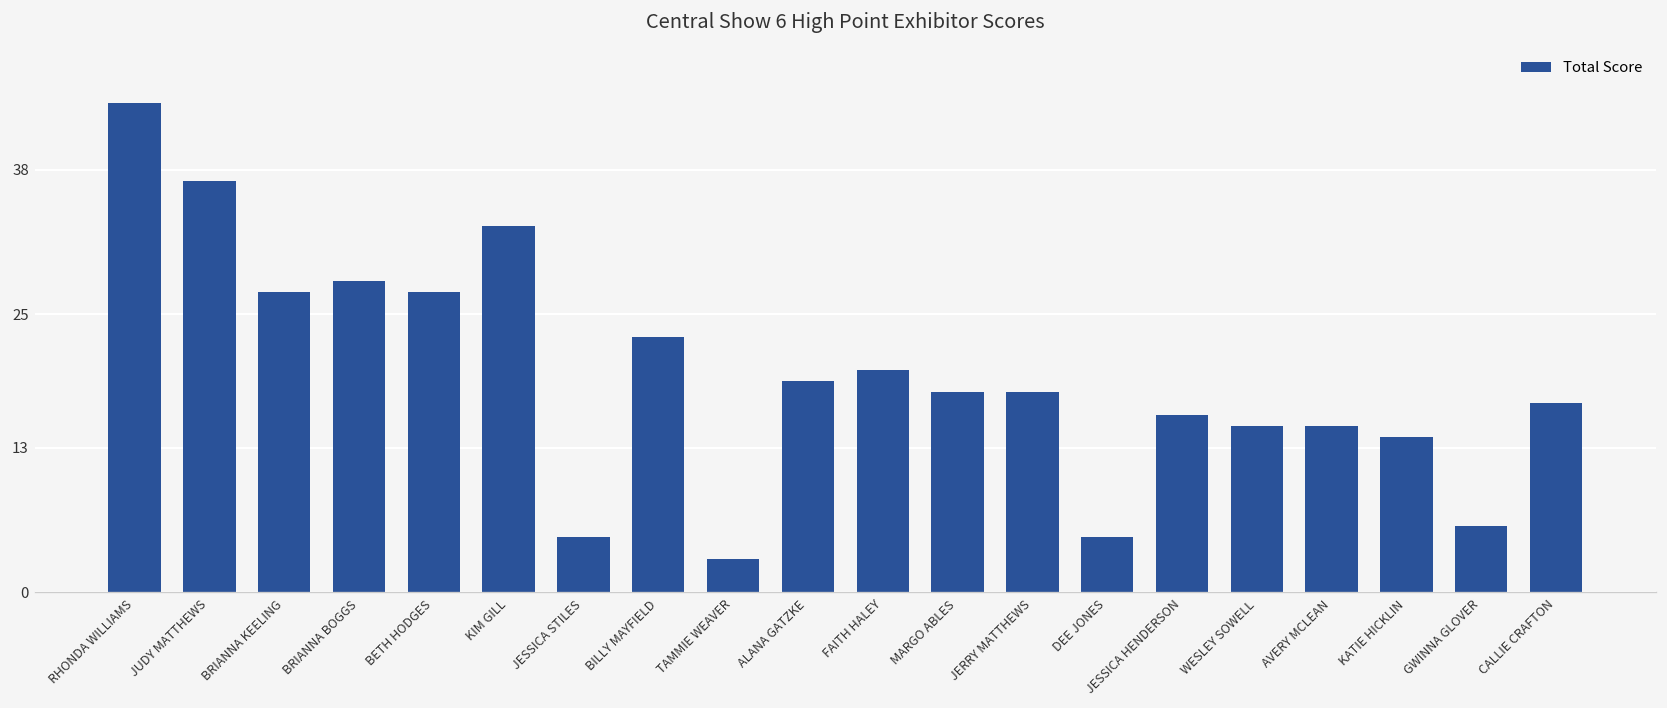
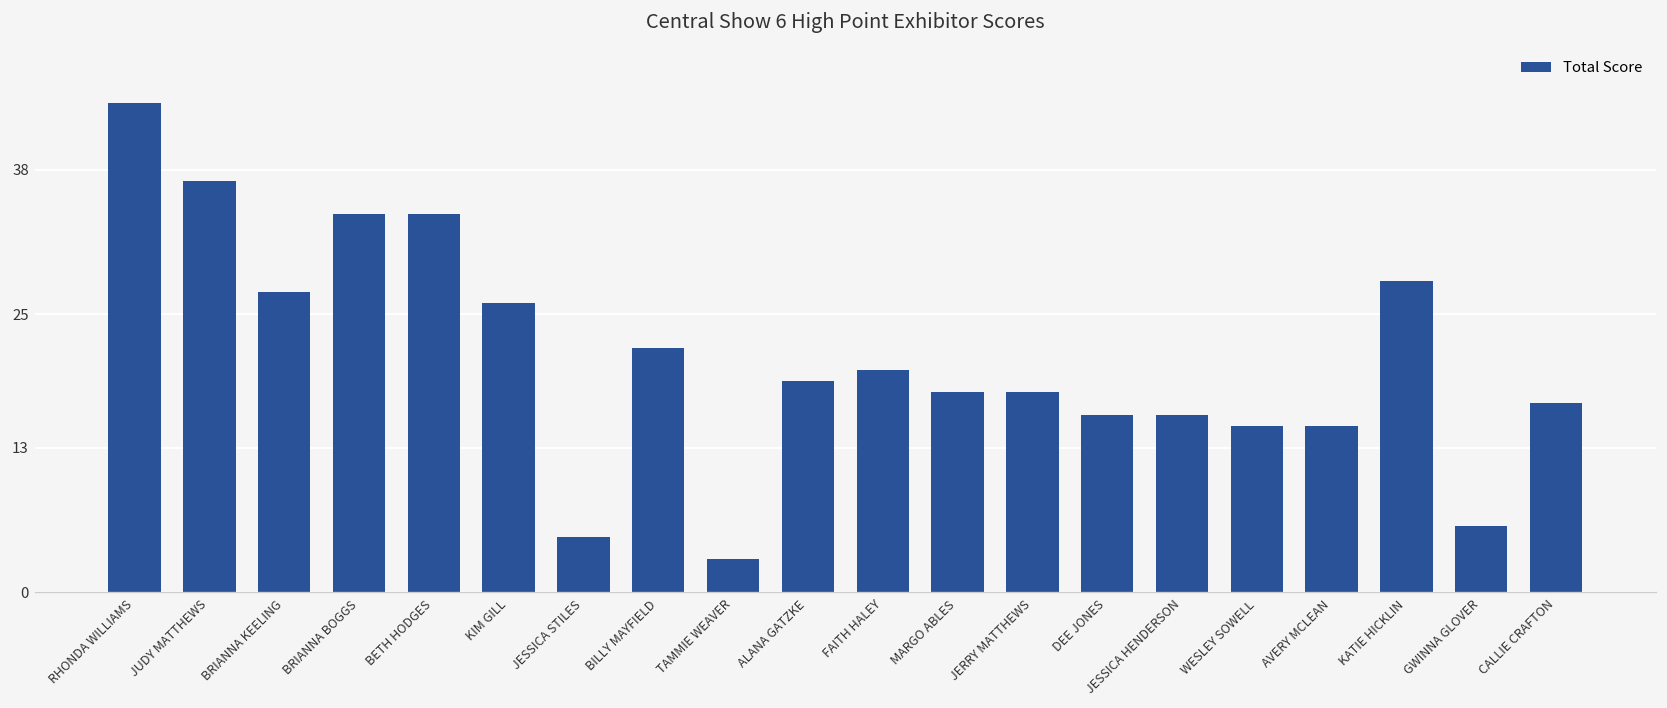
BRIANNA BOGGS: 28 -> 34
BETH HODGES: 27 -> 34
KIM GILL: 33 -> 26
BILLY MAYFIELD: 23 -> 22
DEE JONES: 5 -> 16
KATIE HICKLIN: 14 -> 28
